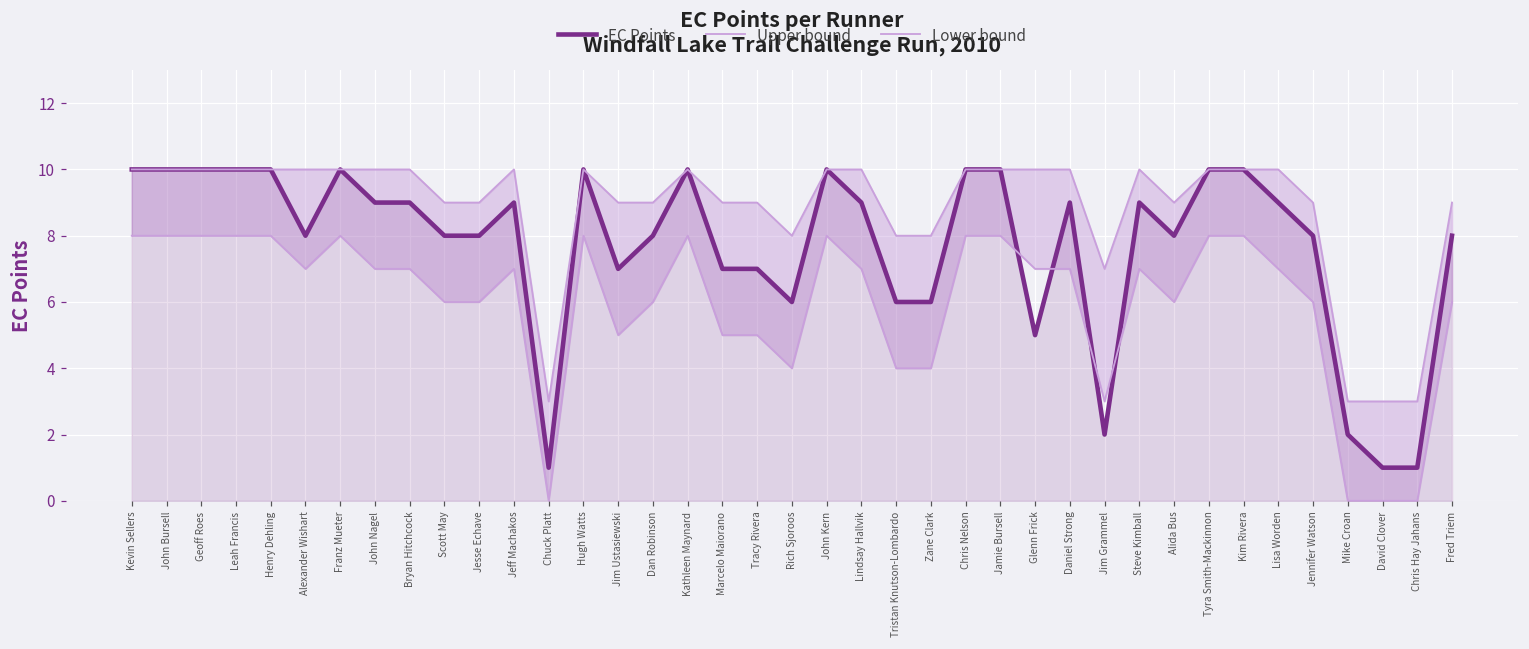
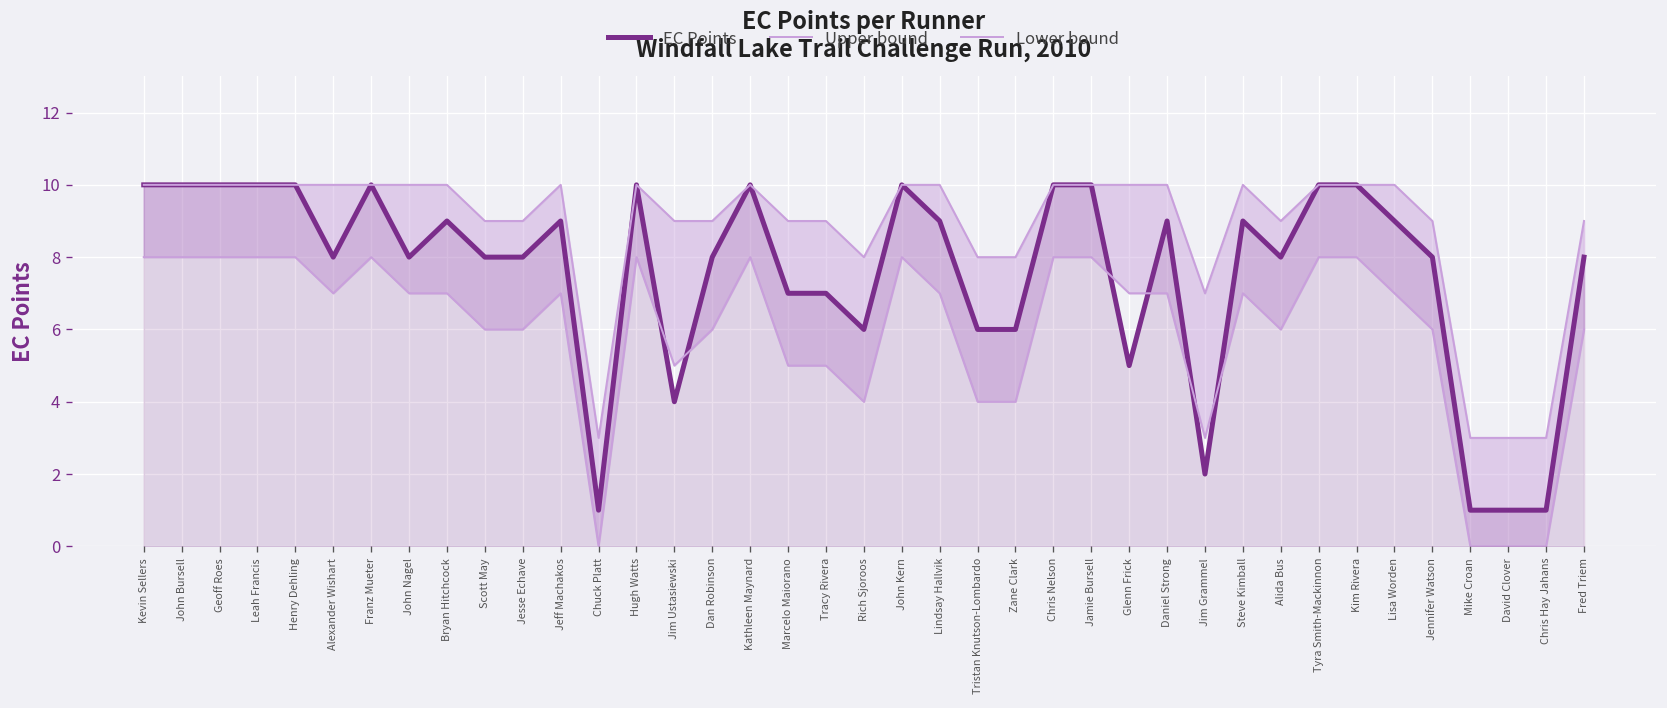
EC Points, John Nagel: 9 -> 8
EC Points, Jim Ustasiewski: 7 -> 4
EC Points, Mike Croan: 2 -> 1
